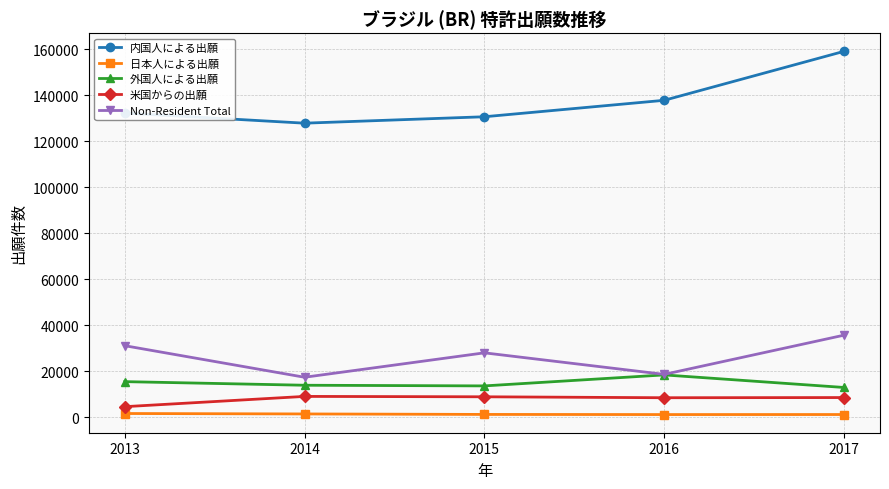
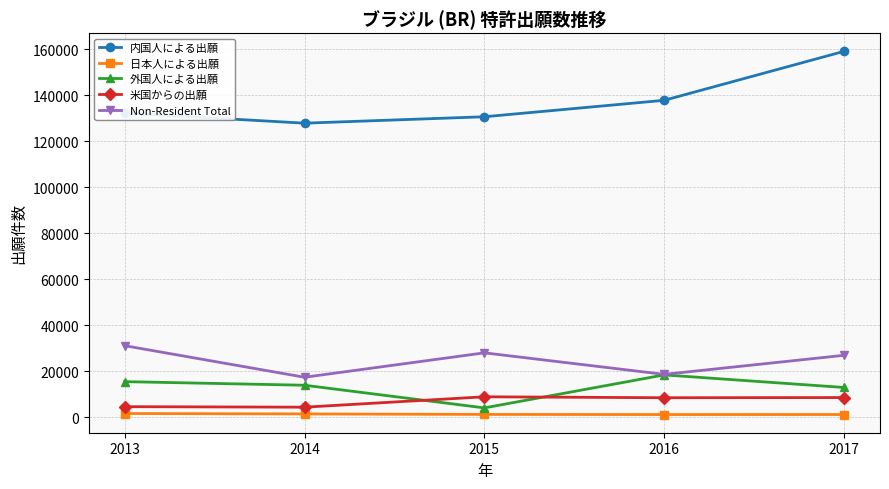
米国からの出願, 2014: 9000 -> 4000
外国人による出願, 2015: 14000 -> 4000
Non-Resident Total, 2017: 36000 -> 27000
